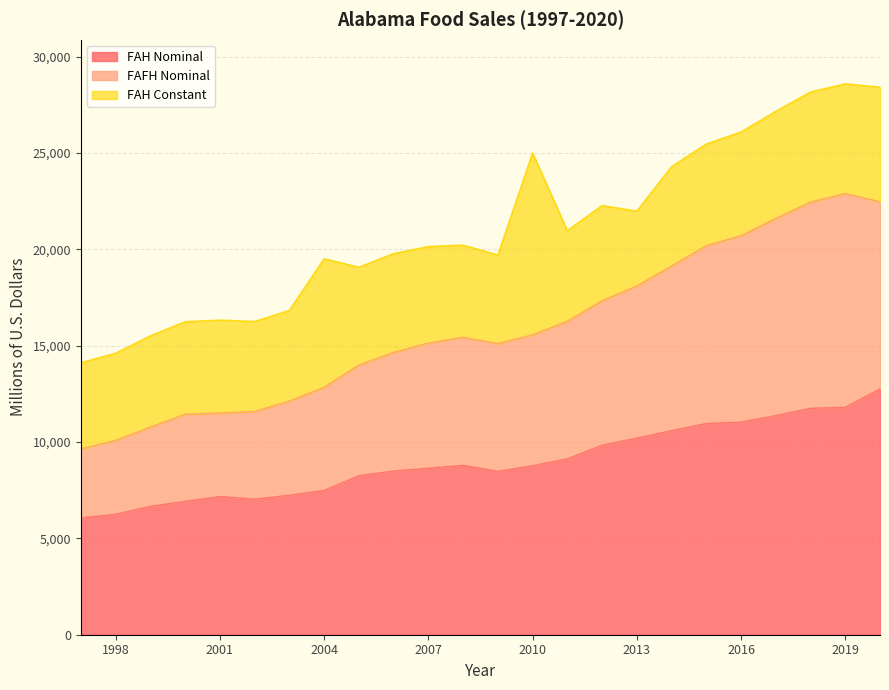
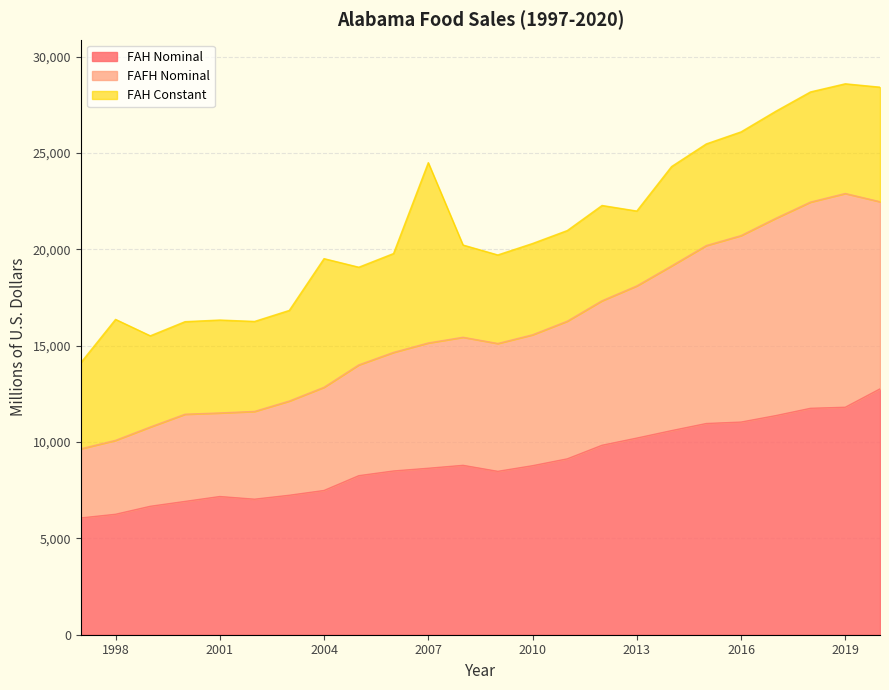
FAH Constant, 1998: 4,500 -> 6,300
FAH Constant, 2007: 5,000 -> 9,400
FAH Constant, 2010: 9,400 -> 4,700
